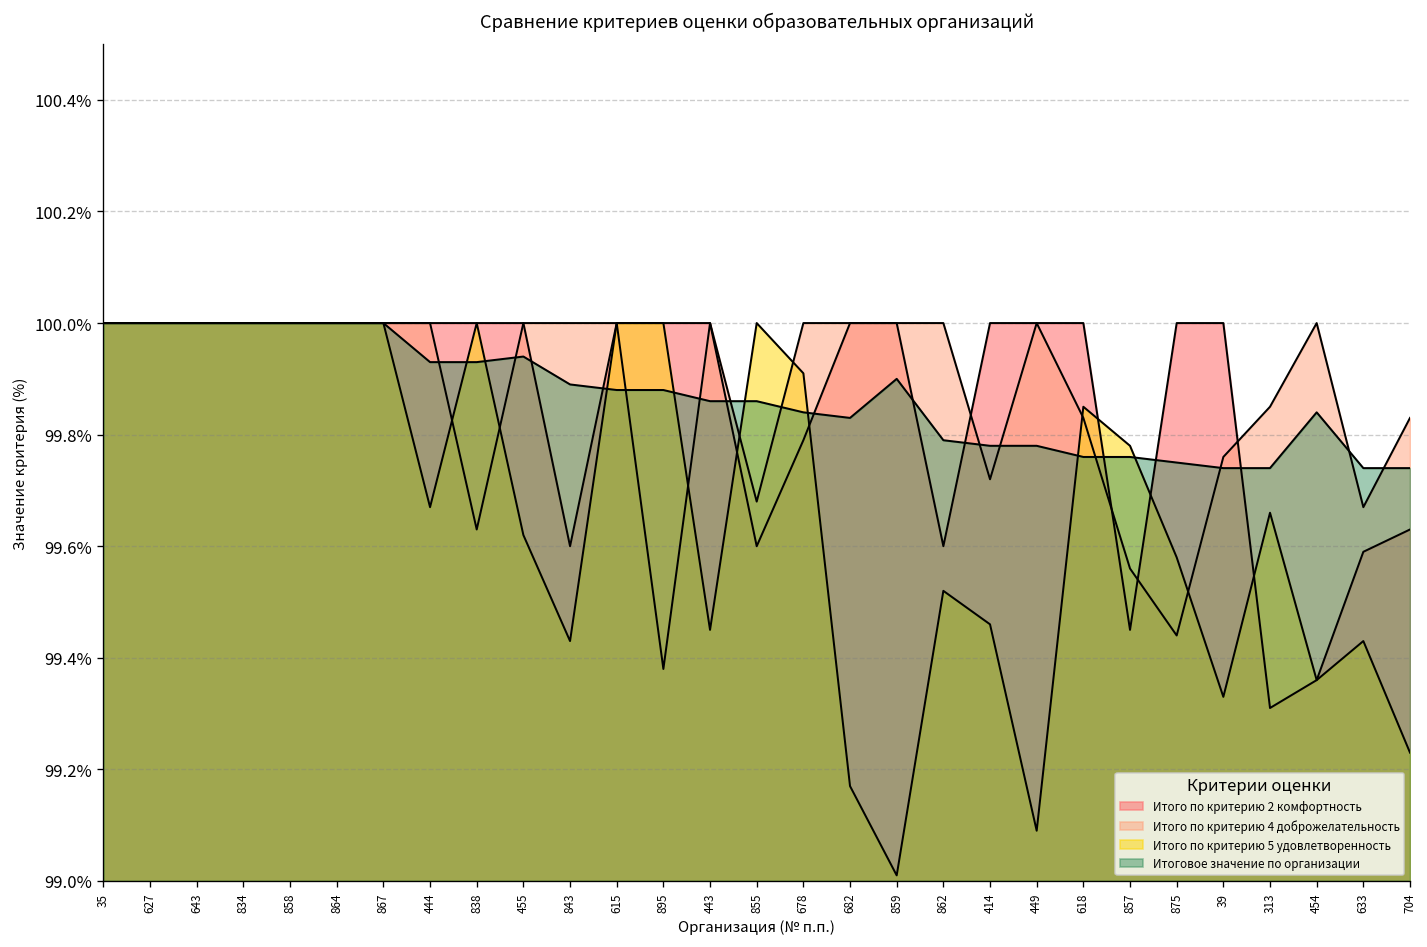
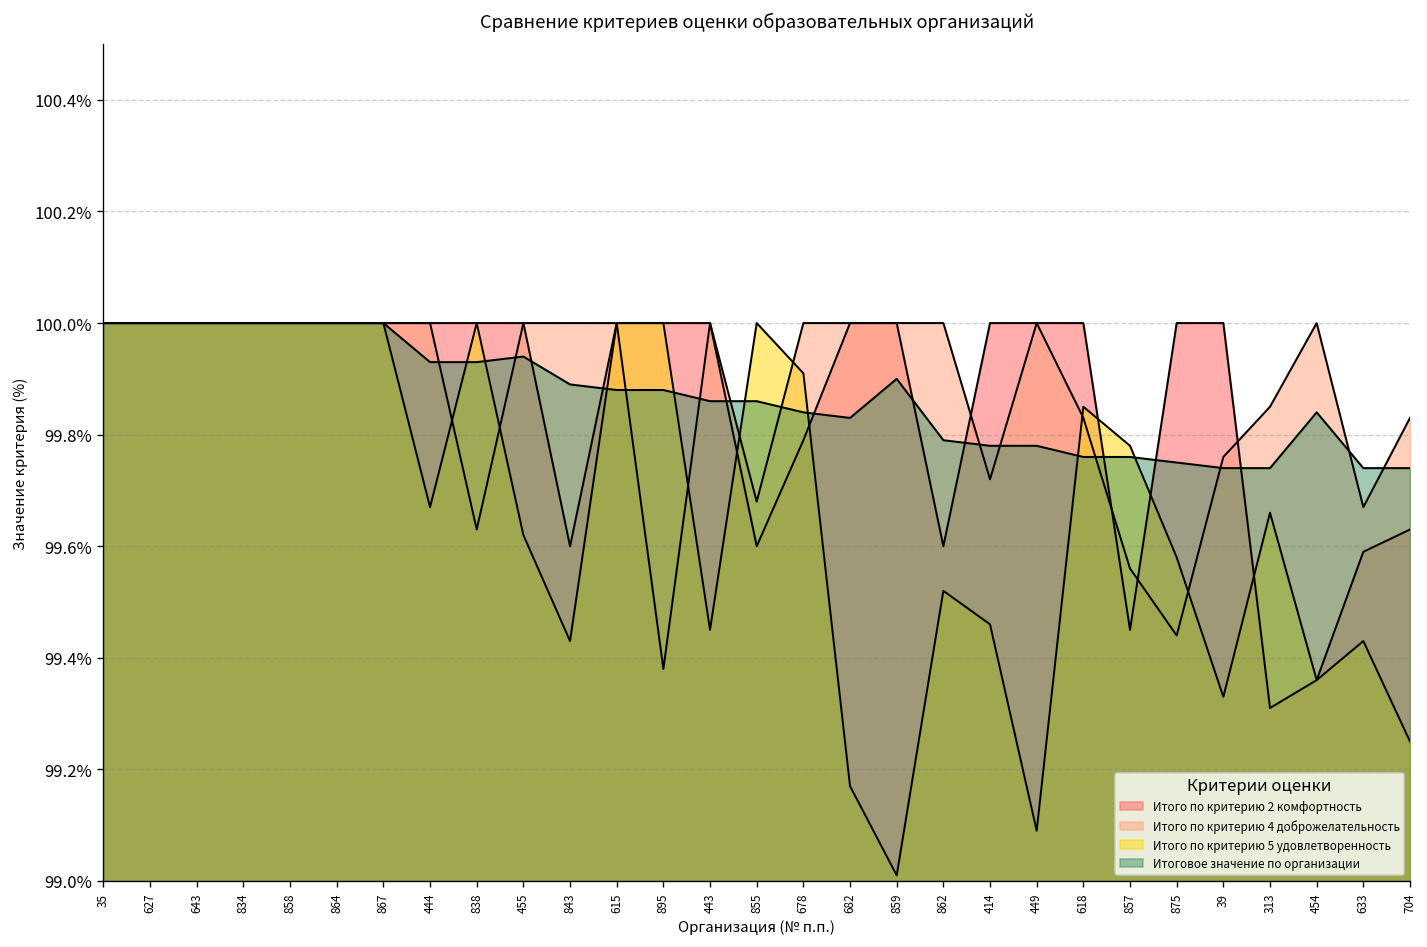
Итого по критерию 5 удовлетворенность, 704: 99.23% -> 99.25%
